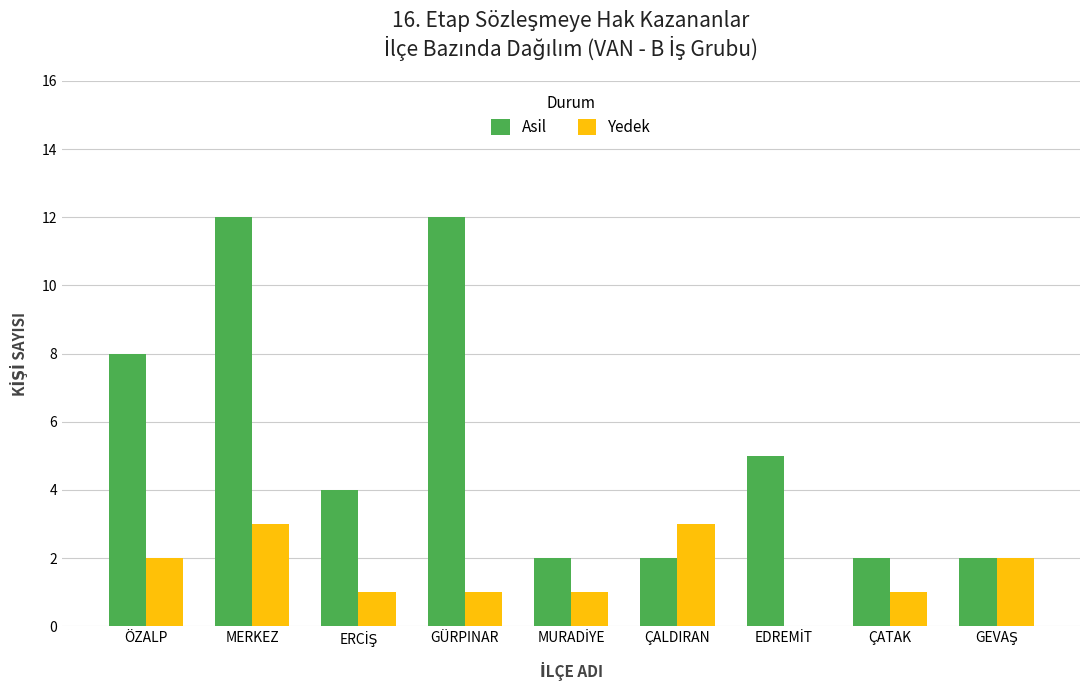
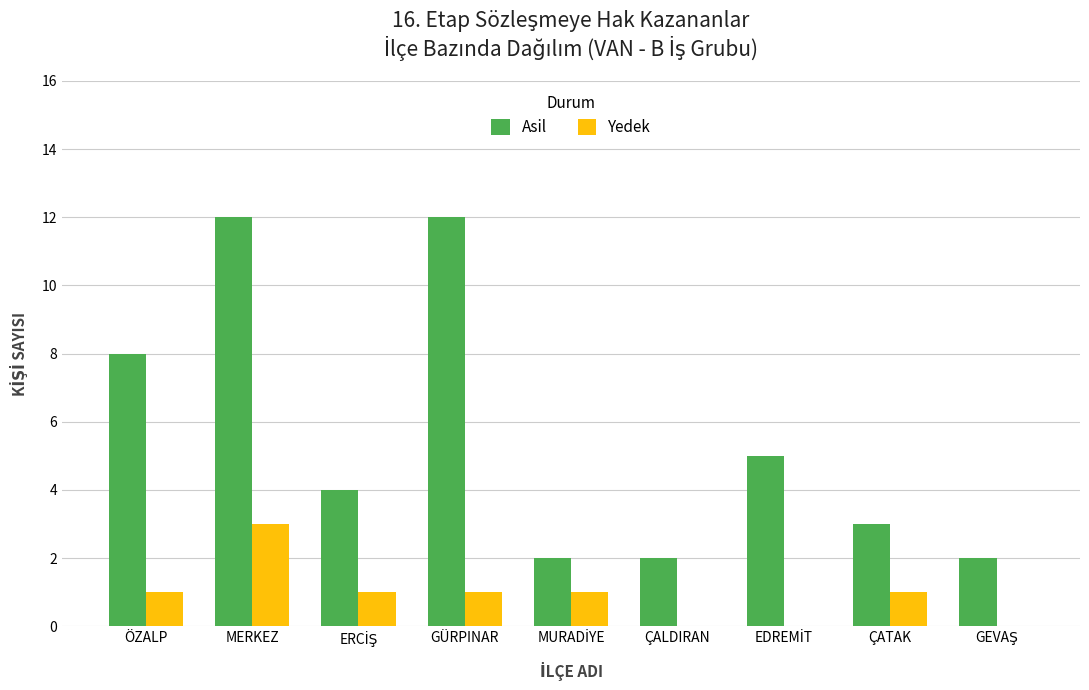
Yedek, ÖZALP: 2 -> 1
Yedek, ÇALDIRAN: 3 -> 0
Asil, ÇATAK: 2 -> 3
Yedek, GEVAŞ: 2 -> 0
